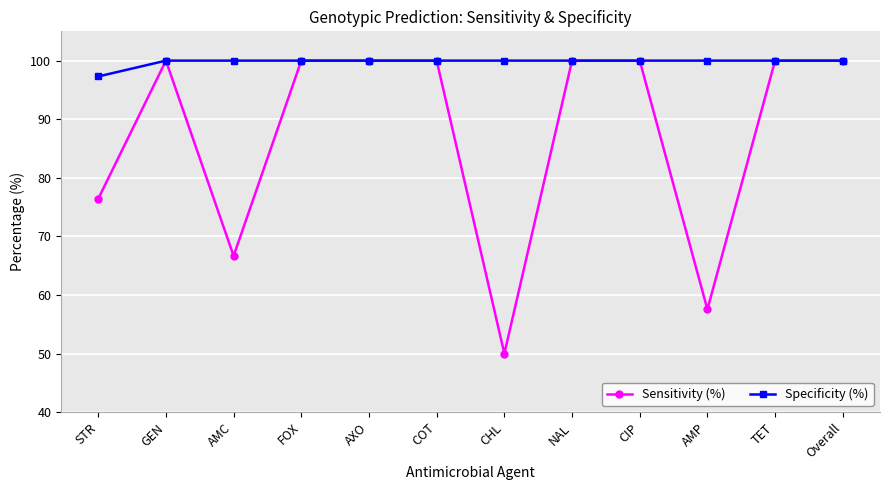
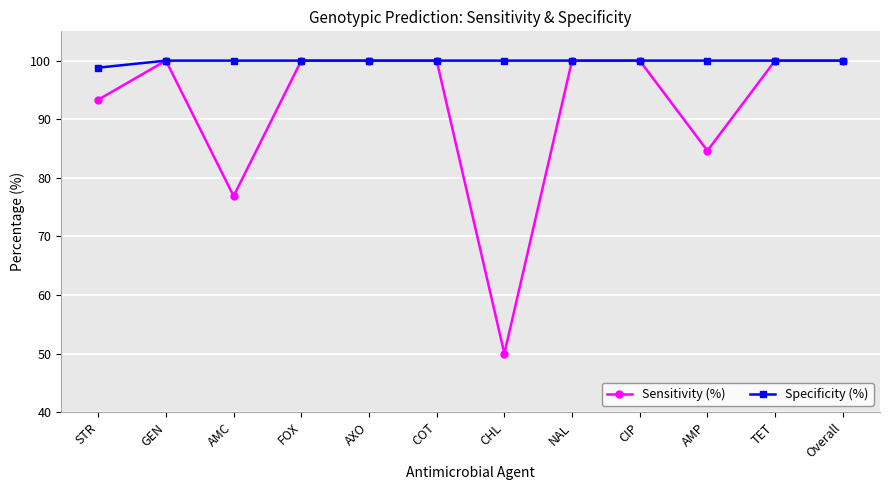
Sensitivity (%), STR: 76 -> 93
Specificity (%), STR: 97 -> 99
Sensitivity (%), AMC: 67 -> 77
Sensitivity (%), AMP: 58 -> 85
